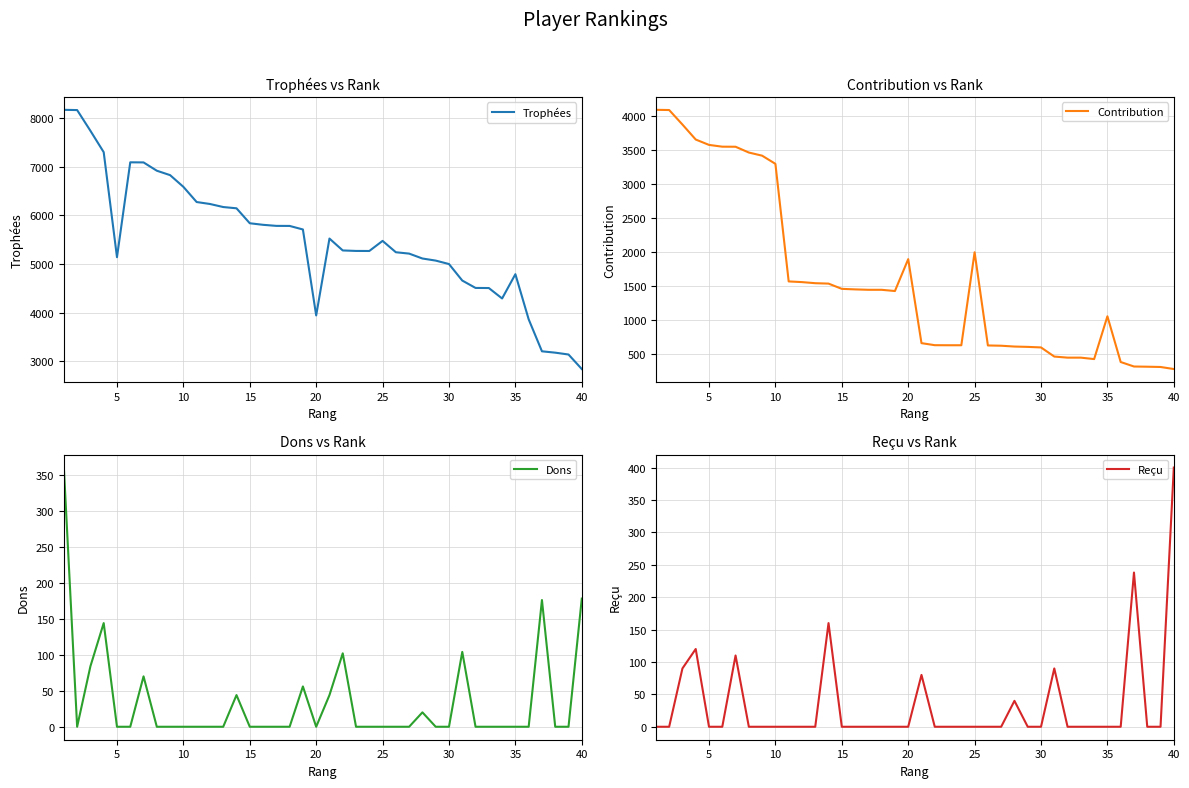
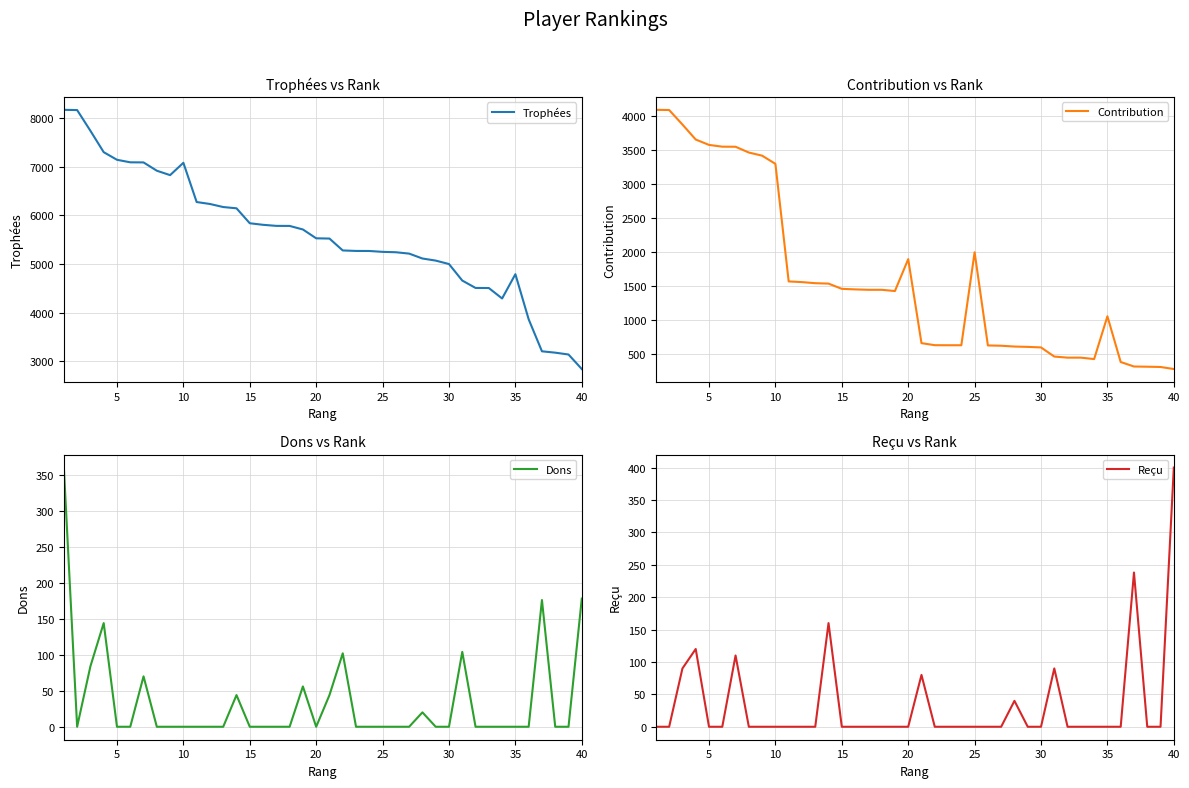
Trophées vs Rank, 5: 5100 -> 7100
Trophées vs Rank, 10: 6600 -> 7100
Trophées vs Rank, 20: 3900 -> 5500
Trophées vs Rank, 25: 5500 -> 5300
